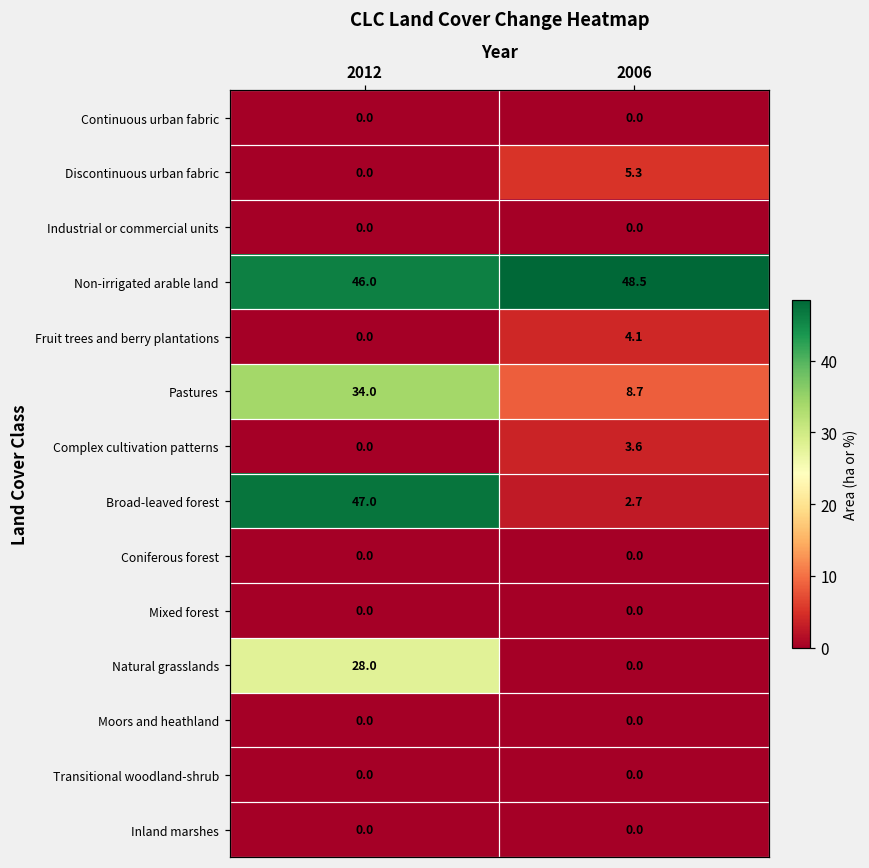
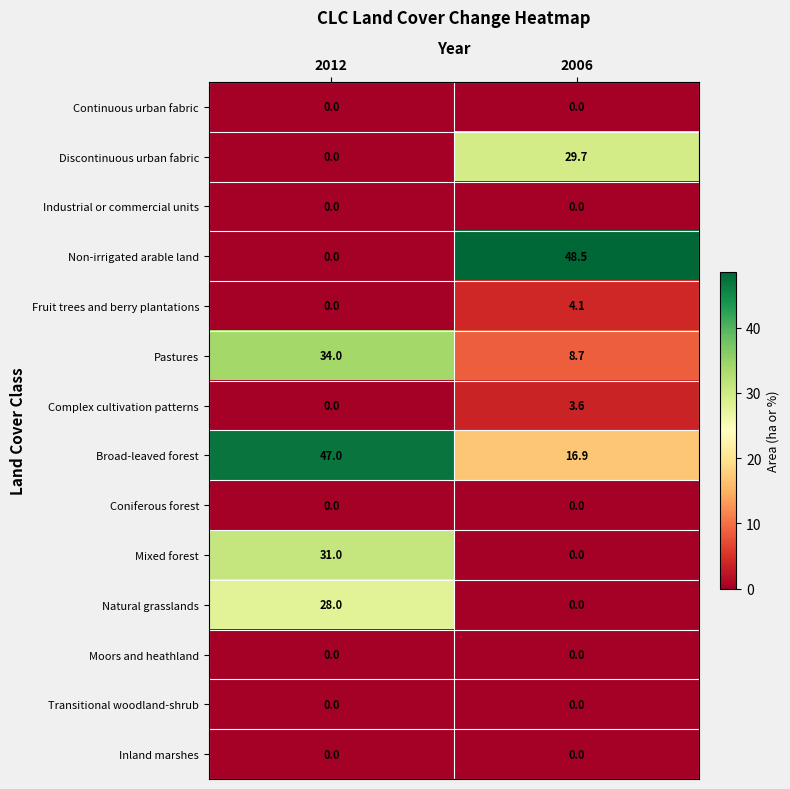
Discontinuous urban fabric, 2006: 5.3 -> 29.7
Non-irrigated arable land, 2012: 46.0 -> 0.0
Broad-leaved forest, 2006: 2.7 -> 16.9
Mixed forest, 2012: 0.0 -> 31.0
